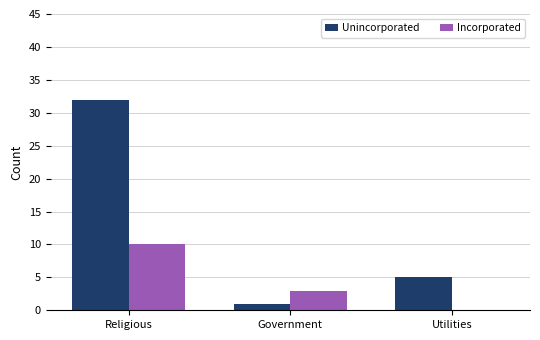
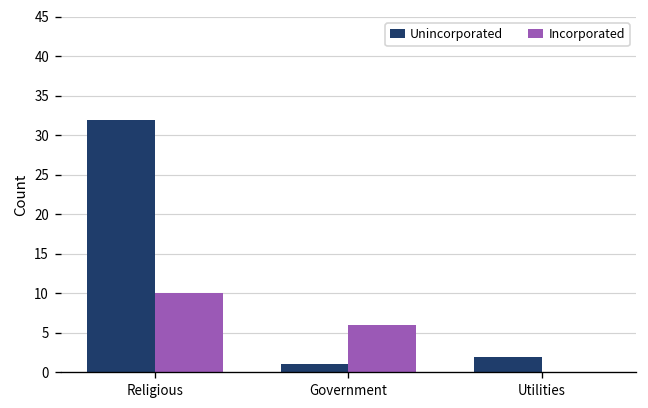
Incorporated, Government: 3 -> 6
Unincorporated, Utilities: 5 -> 2
